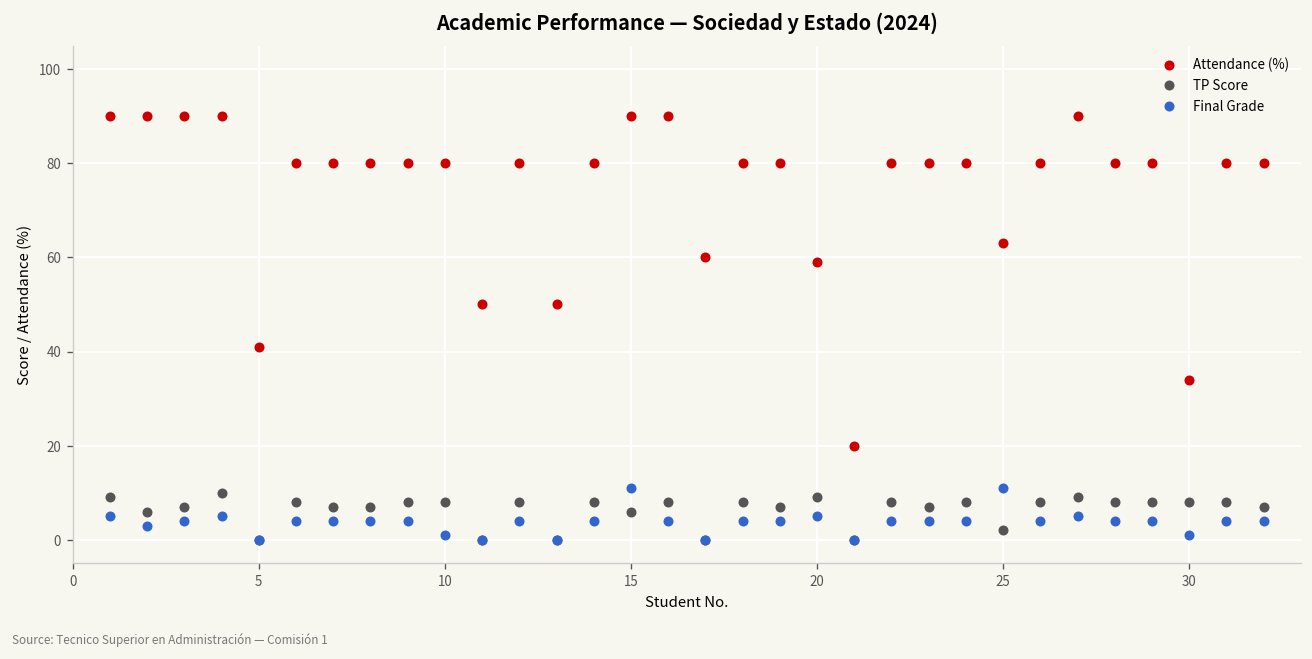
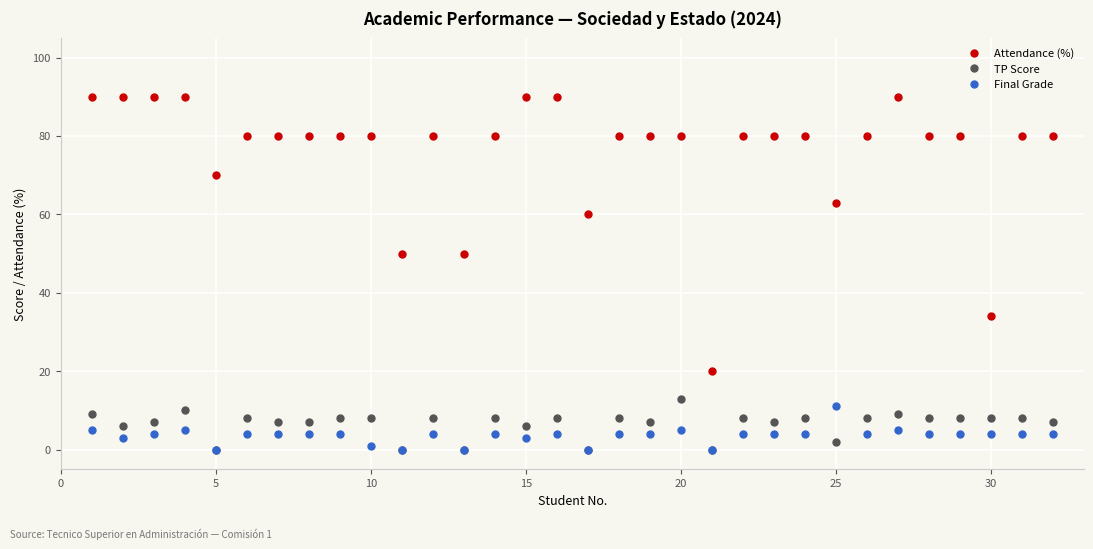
Attendance (%), 5: 41 -> 70
Final Grade, 15: 11 -> 3
Attendance (%), 20: 59 -> 80
TP Score, 20: 9 -> 13
Final Grade, 30: 1 -> 4
